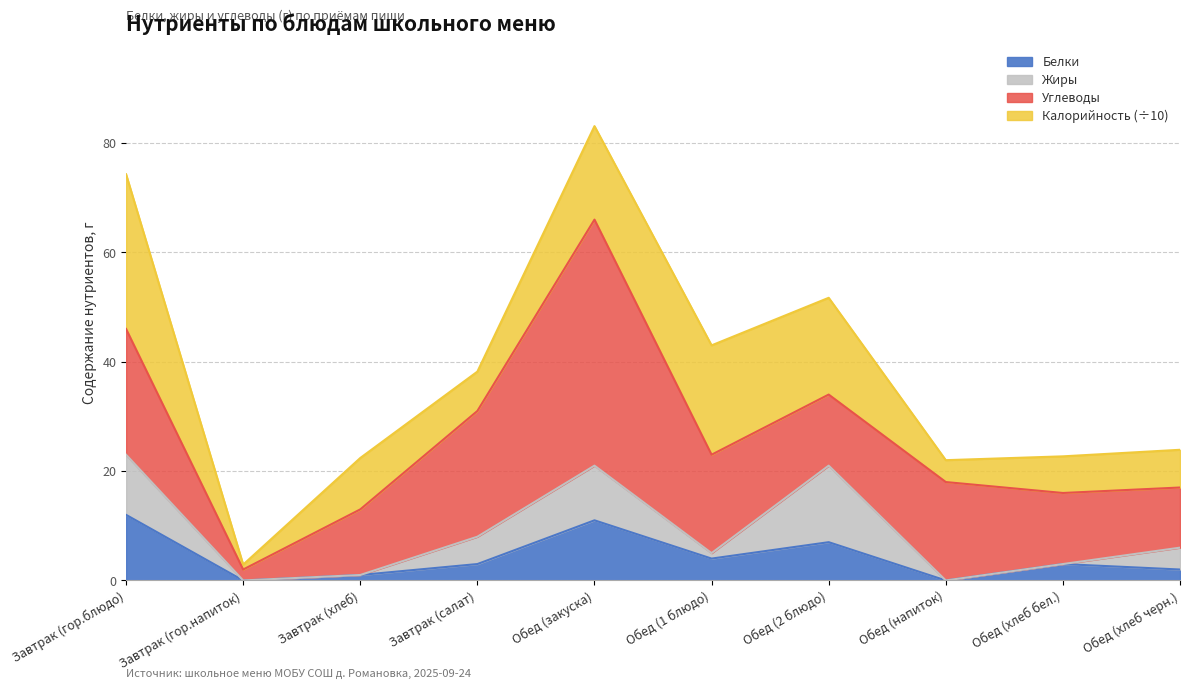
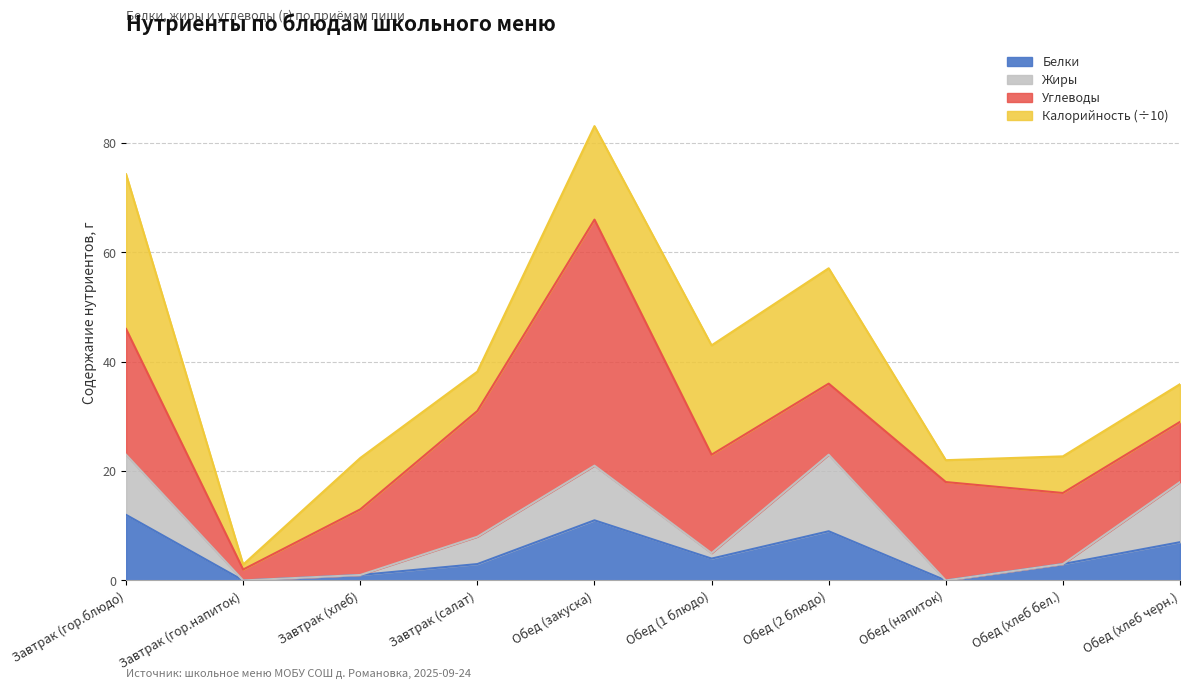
Белки, Обед (2 блюдо): 7 -> 9
Калорийность (÷10), Обед (2 блюдо): 18 -> 21
Белки, Обед (хлеб черн.): 2 -> 7
Жиры, Обед (хлеб черн.): 4 -> 11
